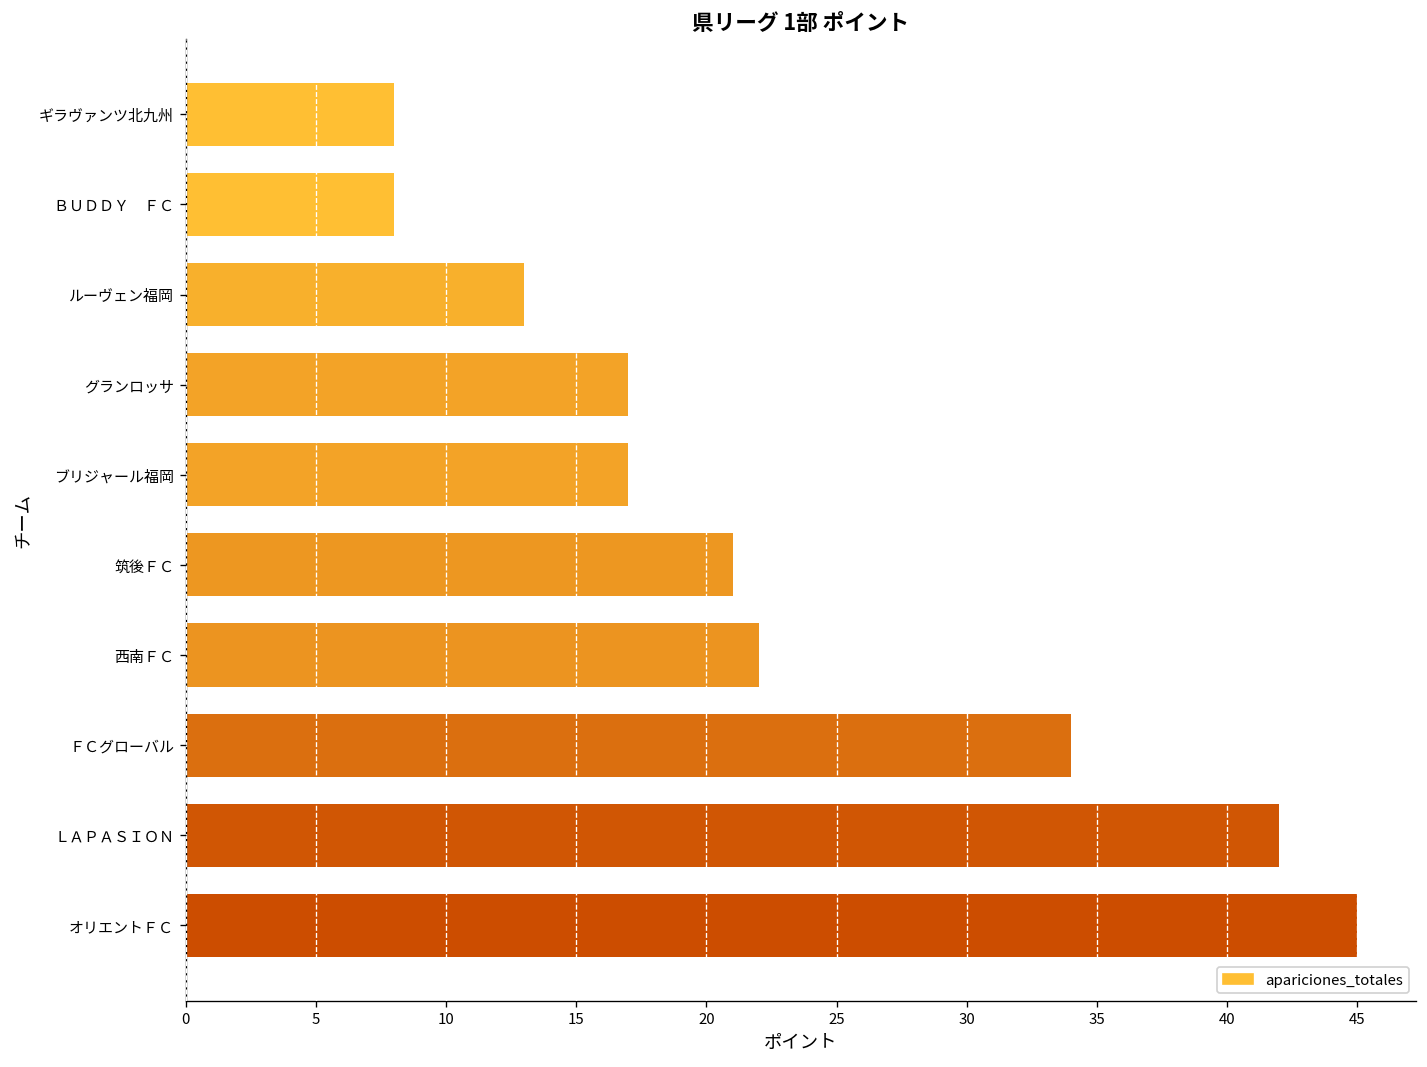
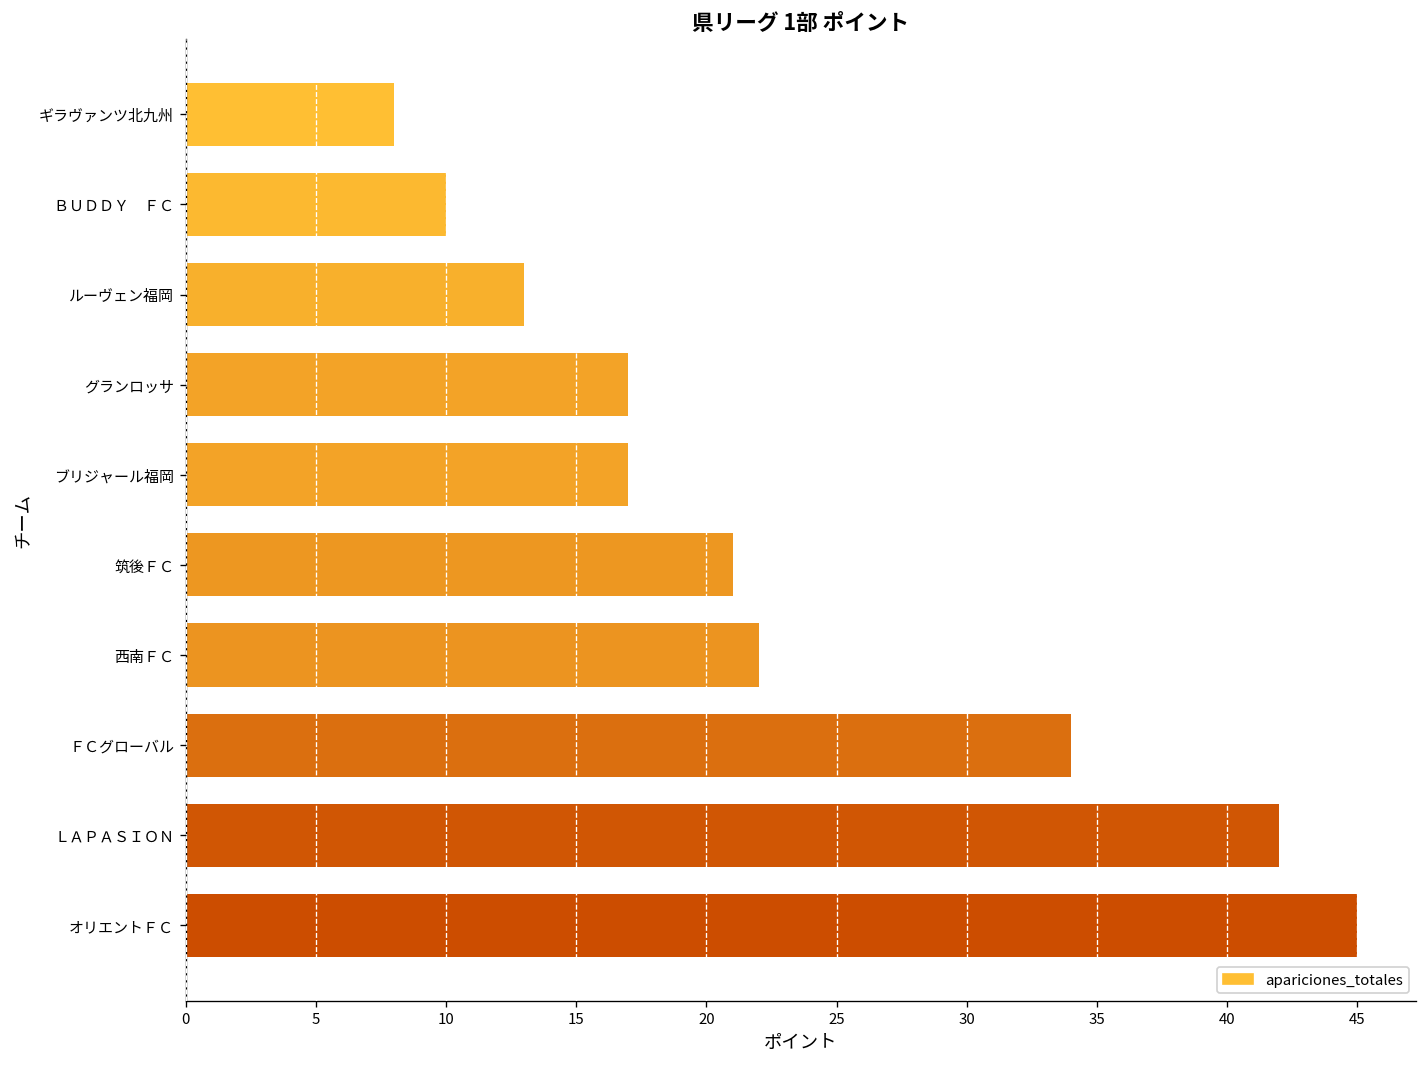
ＢＵＤＤＹ ＦＣ: 8 -> 10
